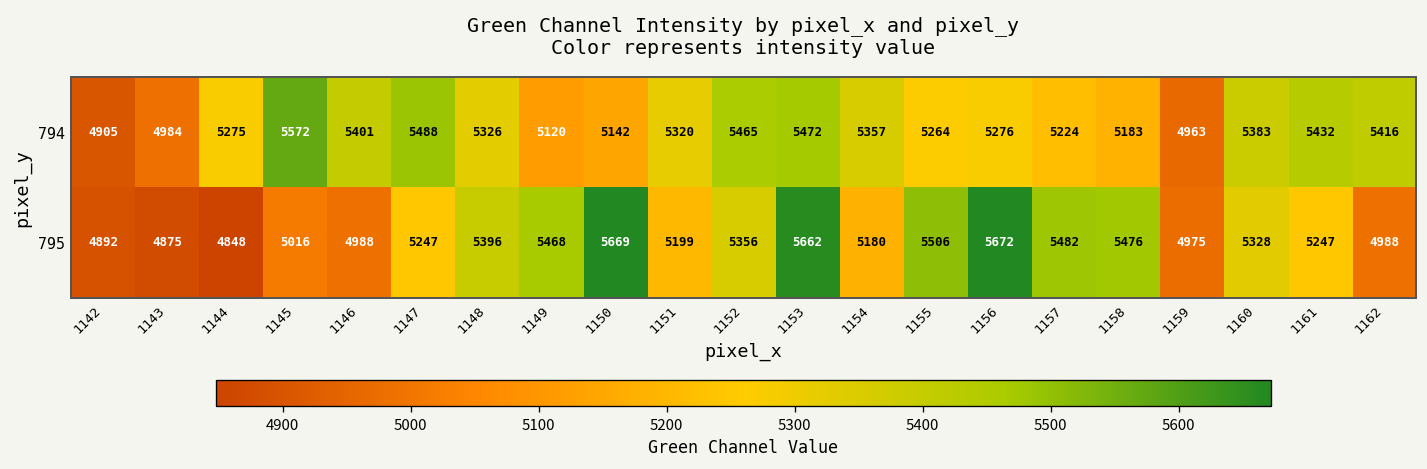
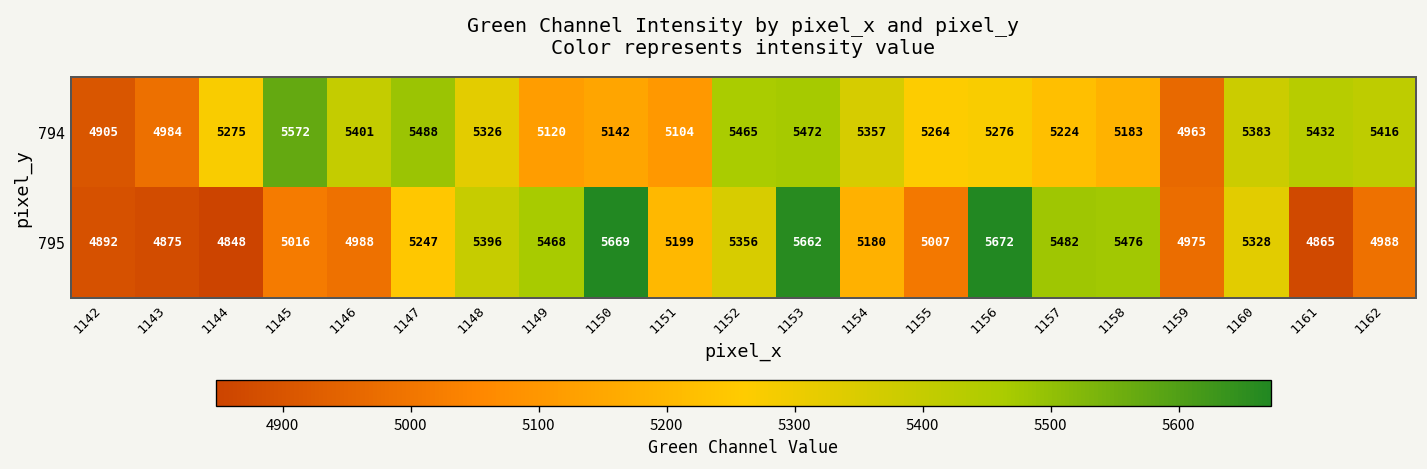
794, 1151: 5320 -> 5104
795, 1155: 5506 -> 5007
795, 1161: 5247 -> 4865
